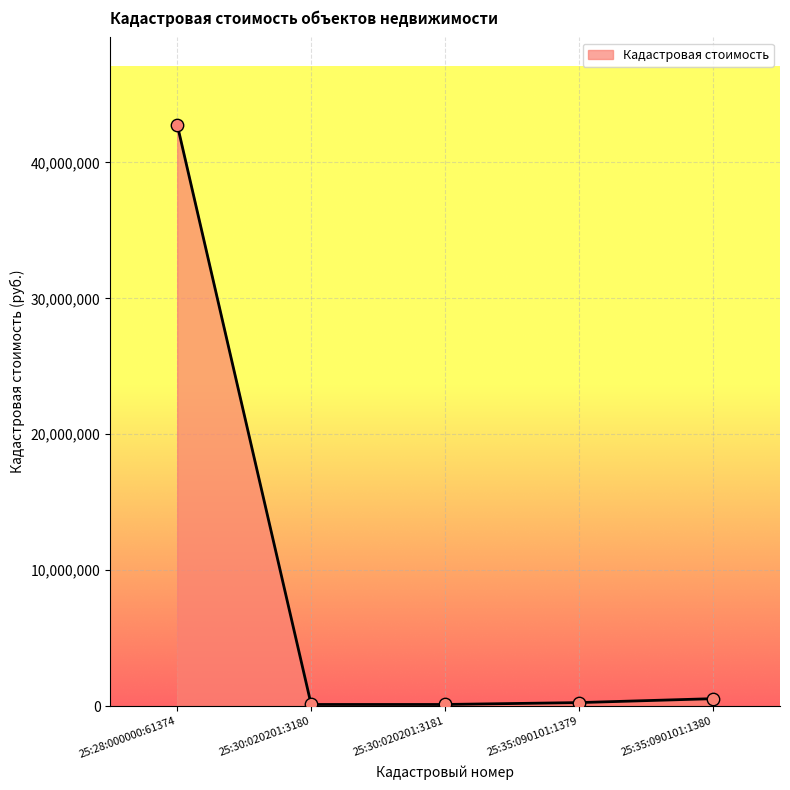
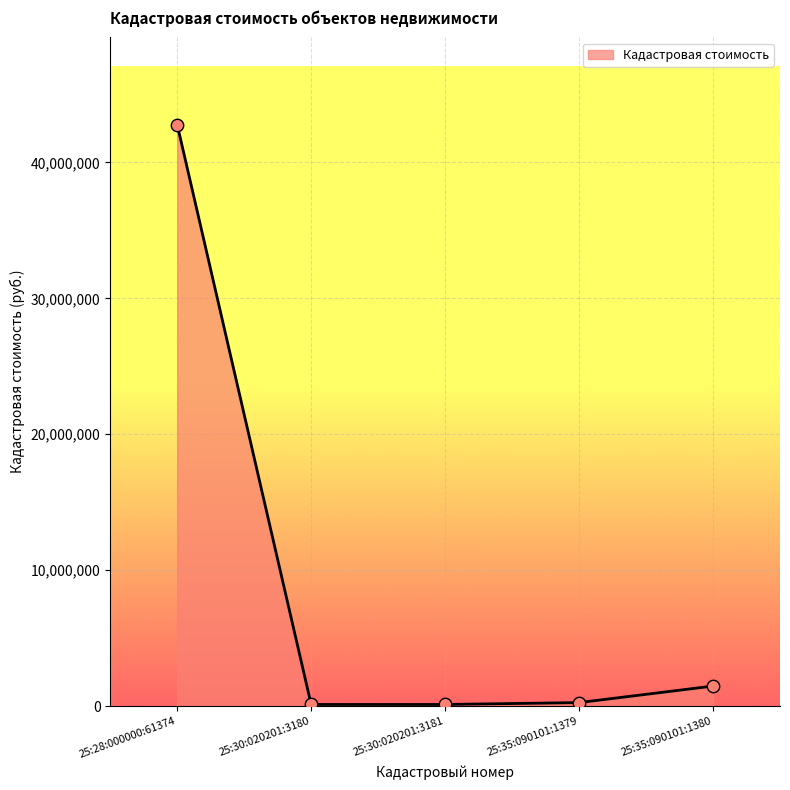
25:35:090101:1380: 500,000 -> 1,500,000
